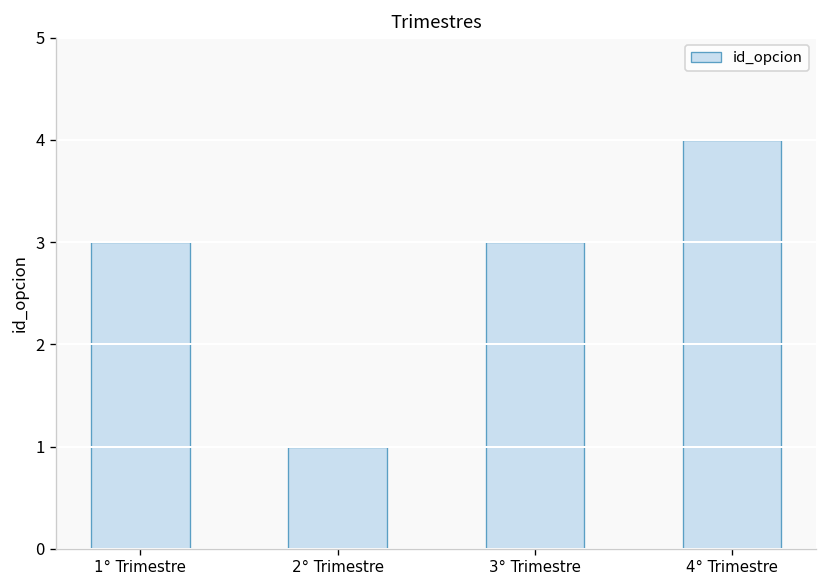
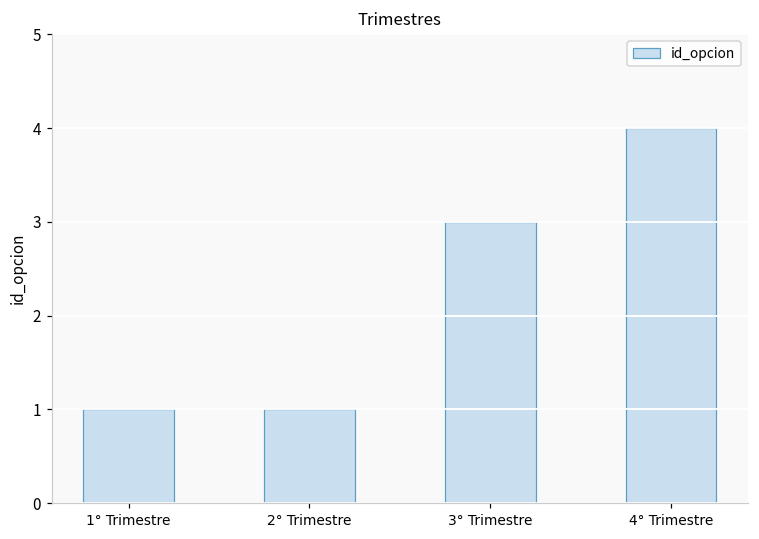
1° Trimestre: 3 -> 1
